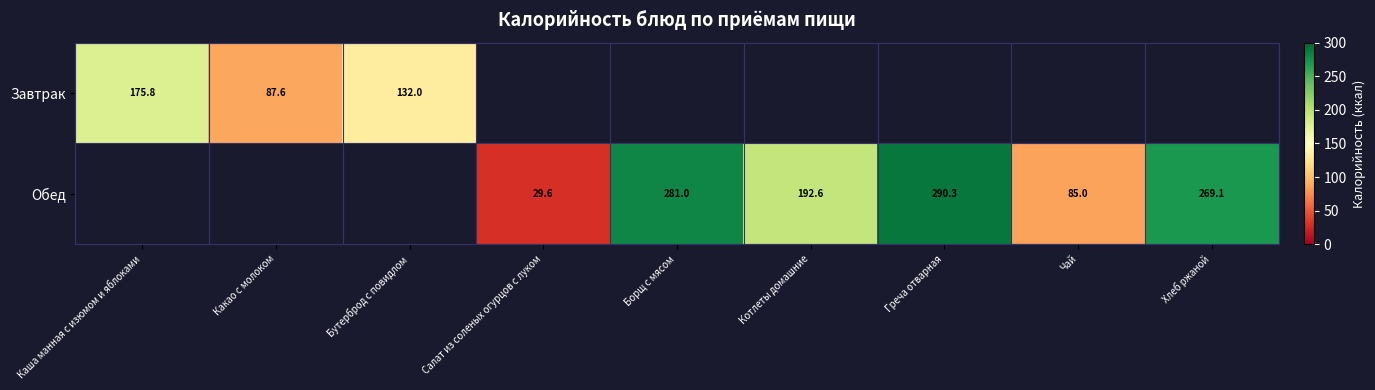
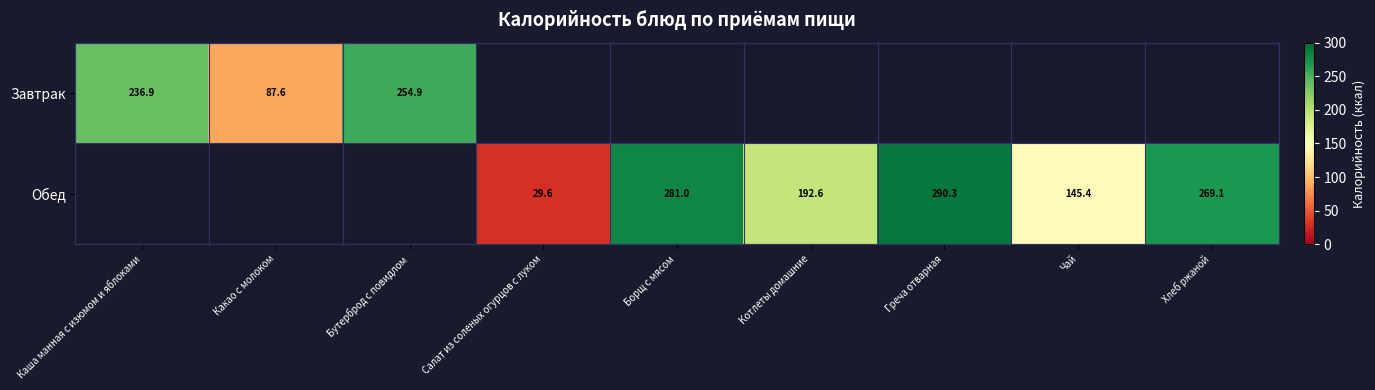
Завтрак, Каша манная с изюмом и яблоками: 175.8 -> 236.9
Завтрак, Бутерброд с повидлом: 132.0 -> 254.9
Обед, Чай: 85.0 -> 145.4
